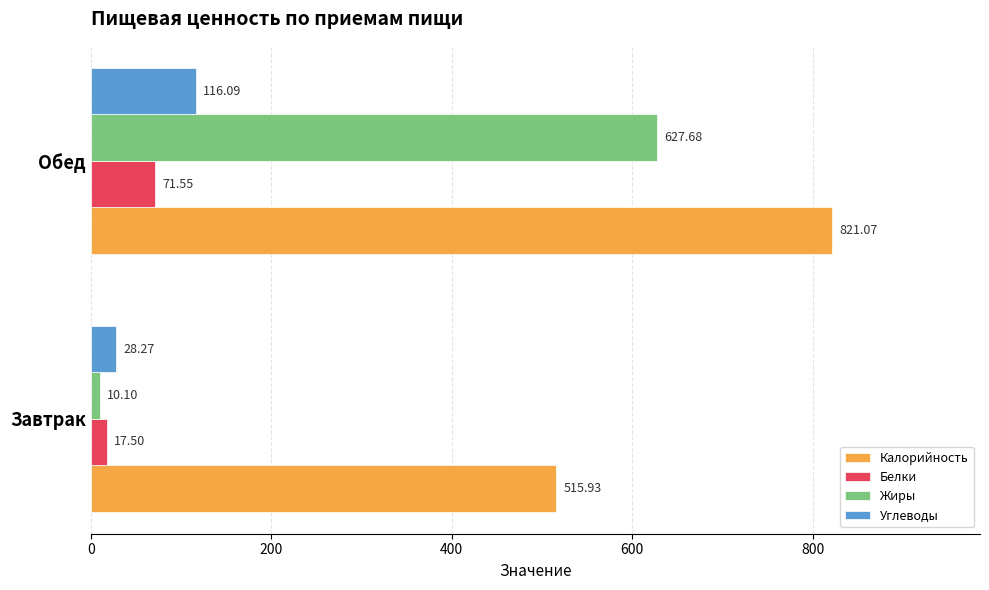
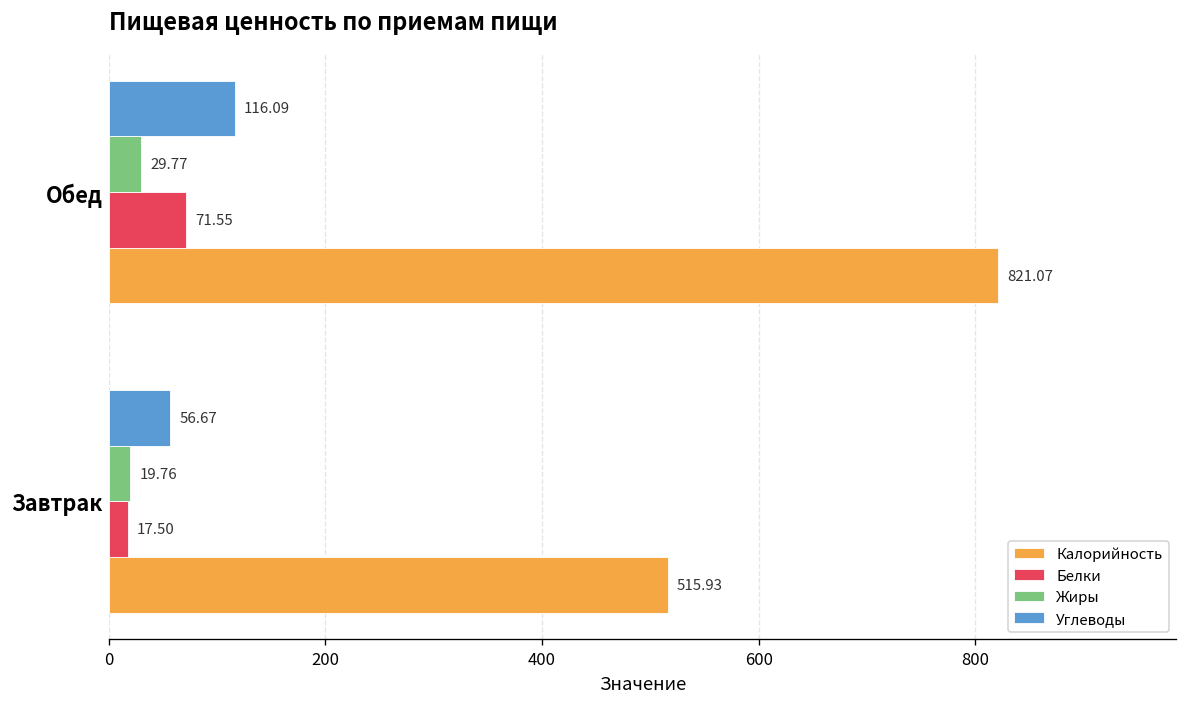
Жиры, Обед: 627.68 -> 29.77
Углеводы, Завтрак: 28.27 -> 56.67
Жиры, Завтрак: 10.10 -> 19.76
